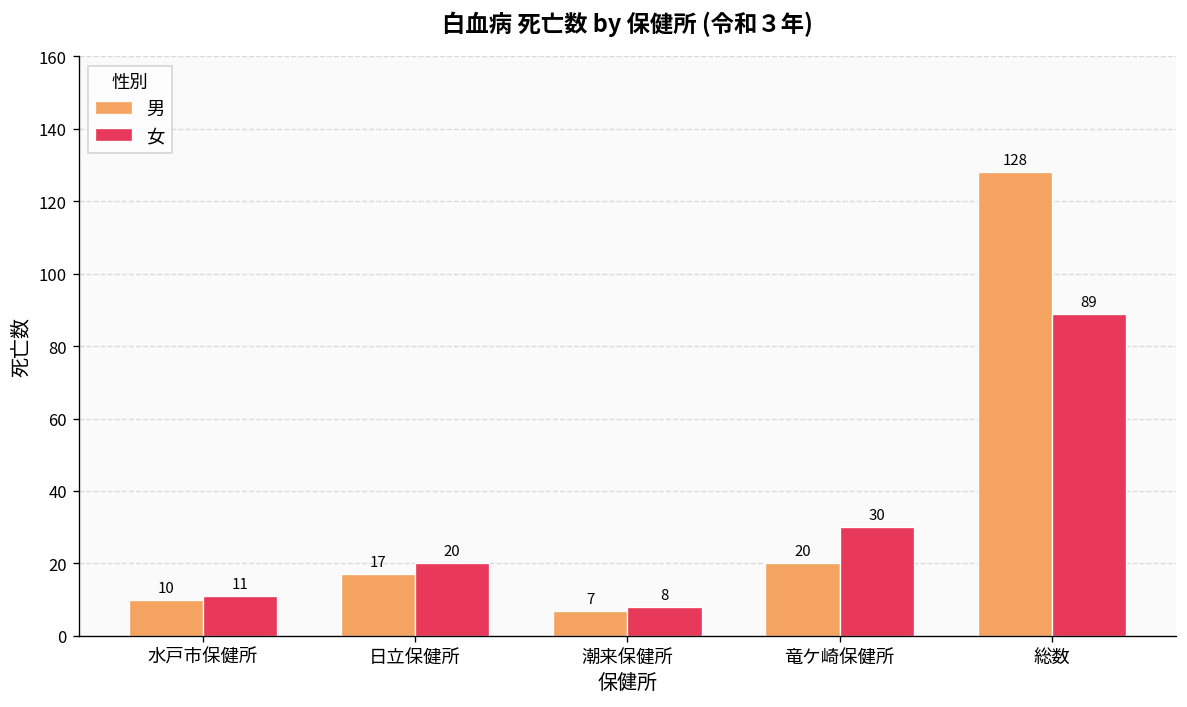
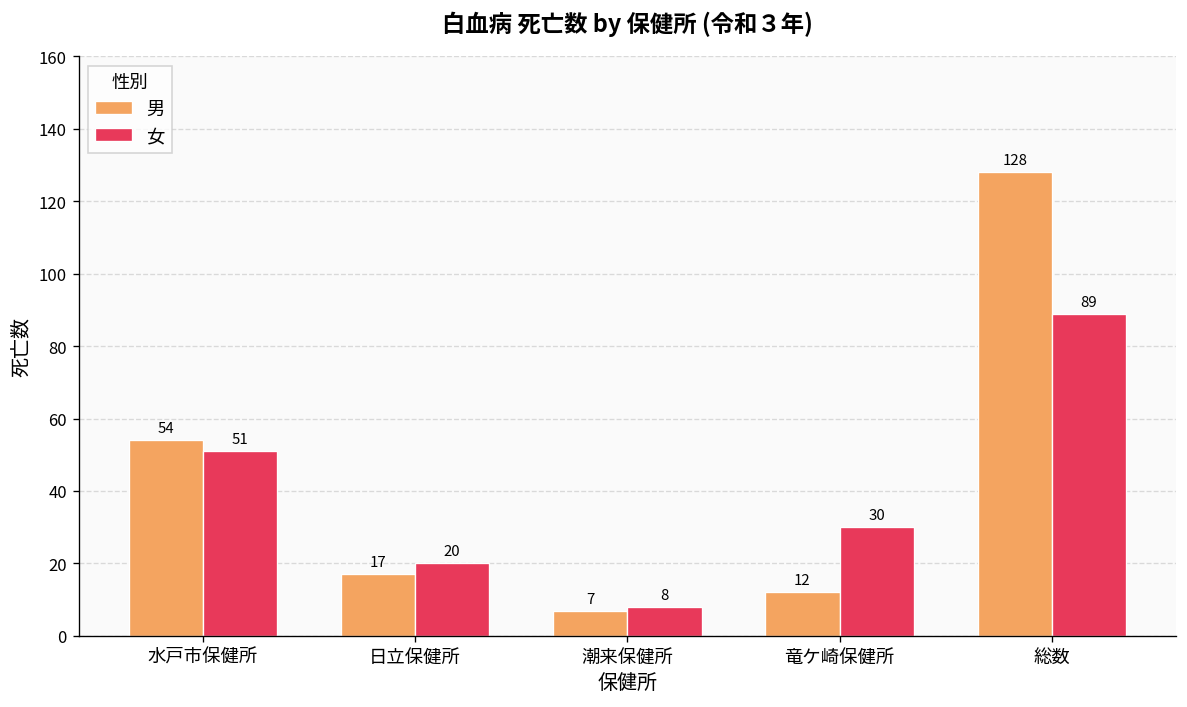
男, 水戸市保健所: 10 -> 54
女, 水戸市保健所: 11 -> 51
男, 竜ケ崎保健所: 20 -> 12
